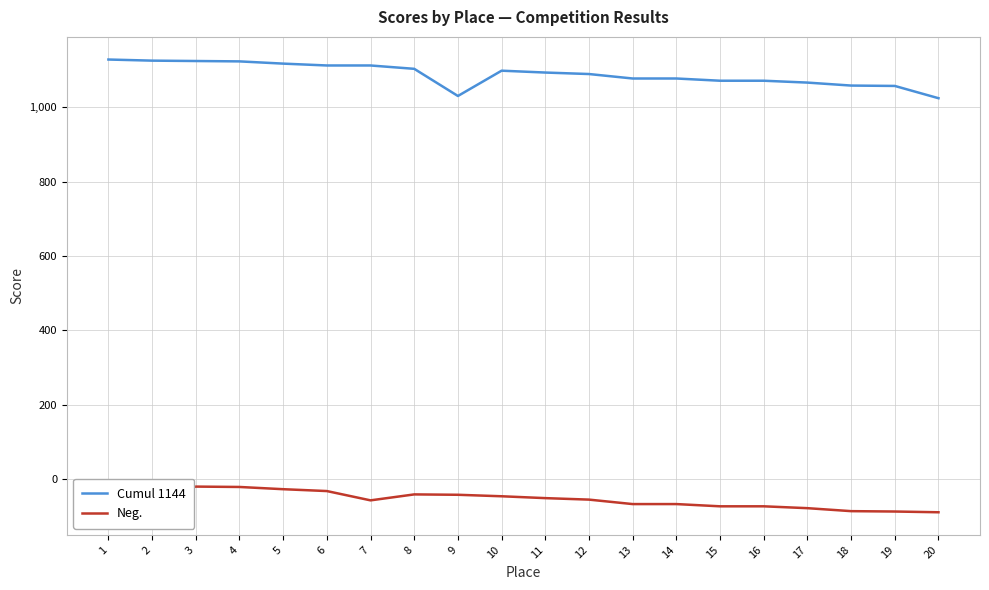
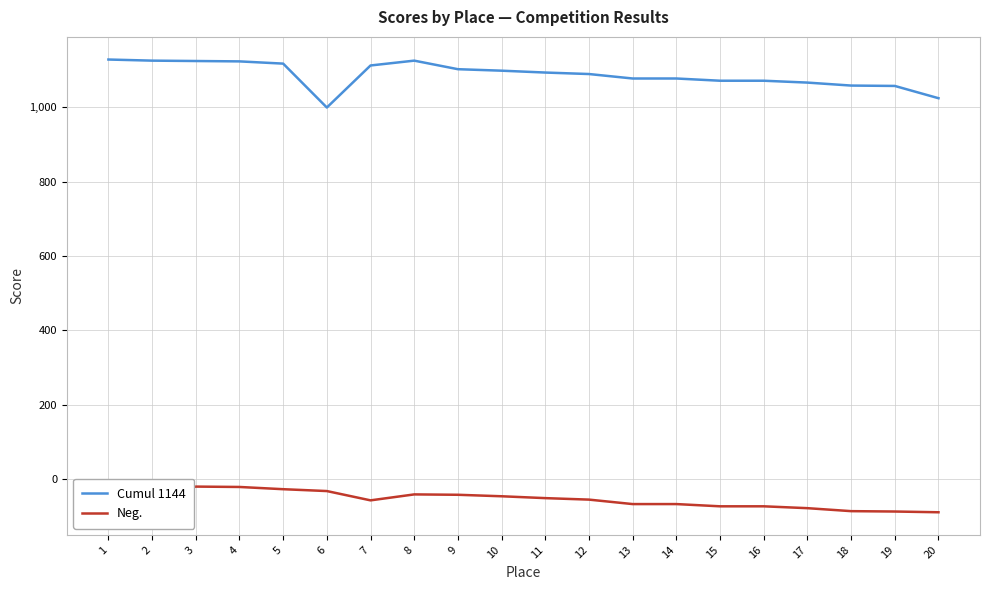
Cumul 1144, 6: 1,110 -> 1,000
Cumul 1144, 8: 1,100 -> 1,130
Cumul 1144, 9: 1,030 -> 1,100
